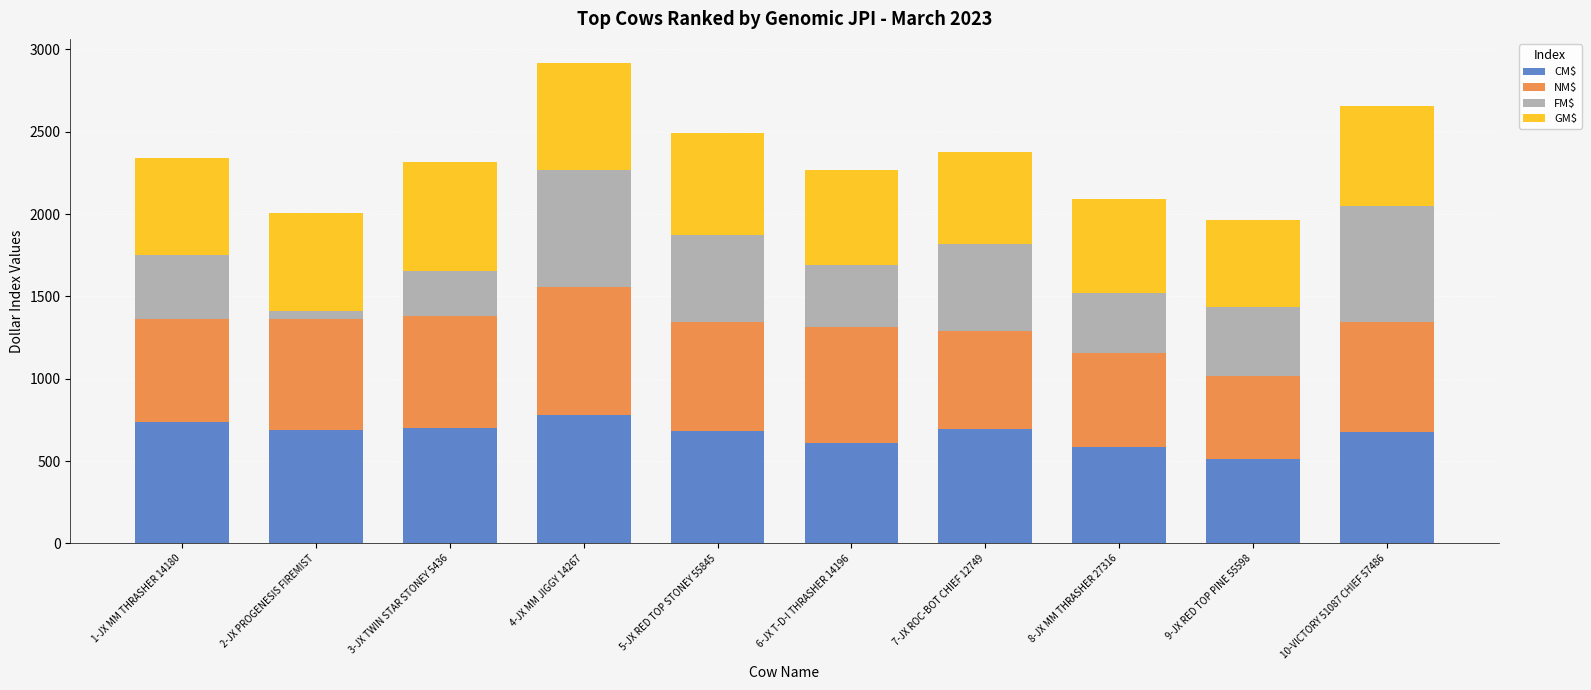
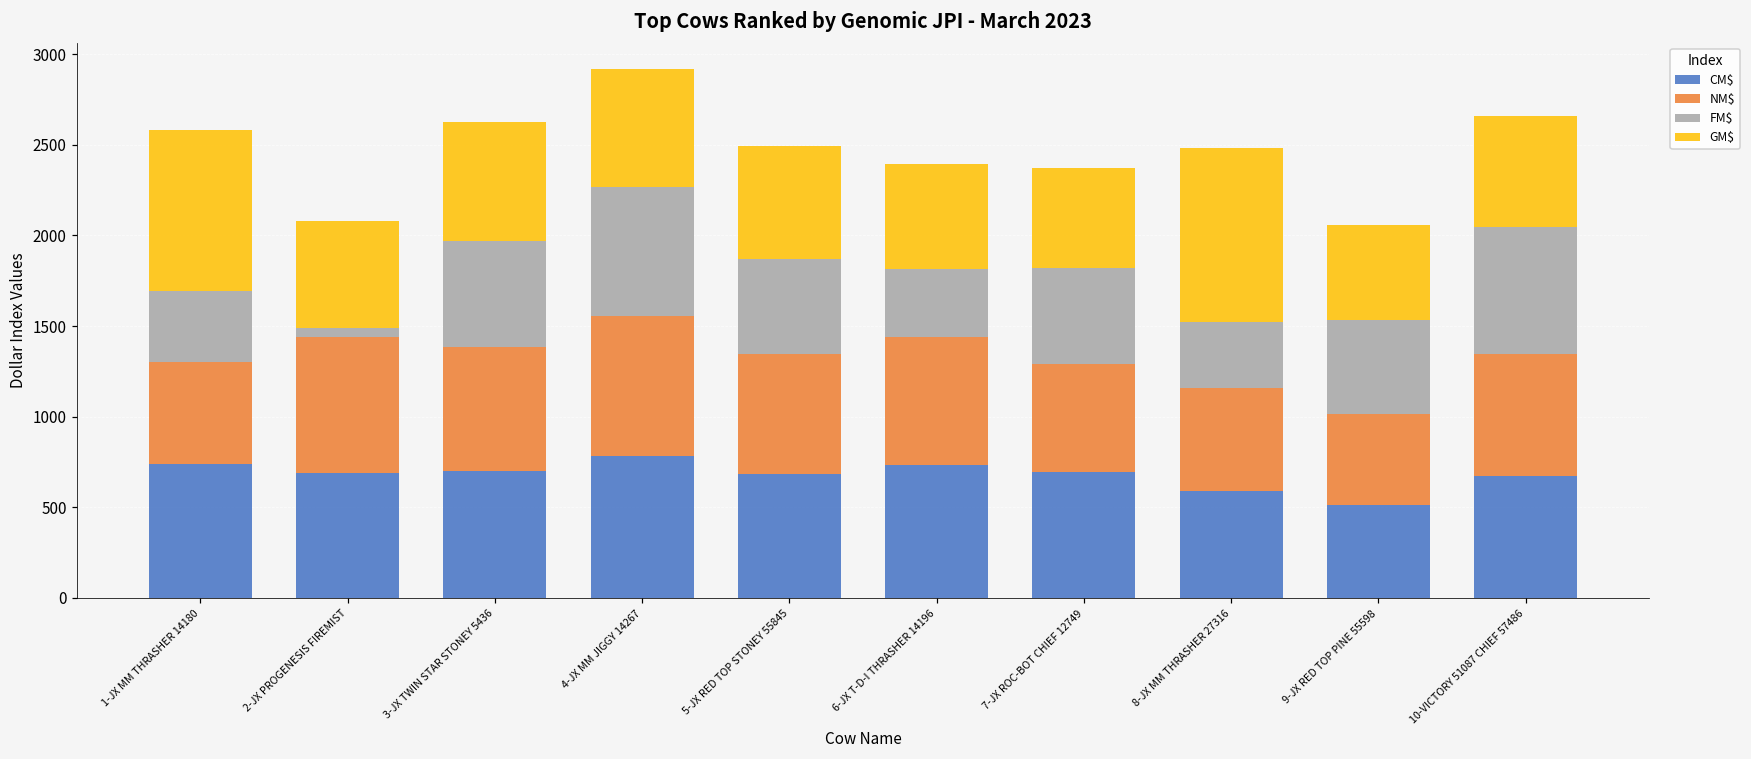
NM$, 1-JX MM THRASHER 14180: 620 -> 570
GM$, 1-JX MM THRASHER 14180: 590 -> 890
NM$, 2-JX PROGENESIS FIREMIST: 680 -> 750
FM$, 3-JX TWIN STAR STONEY 5436: 270 -> 580
CM$, 6-JX T-D-I THRASHER 14196: 610 -> 740
GM$, 8-JX MM THRASHER 27316: 570 -> 960
FM$, 9-JX RED TOP PINE 55598: 420 -> 520
